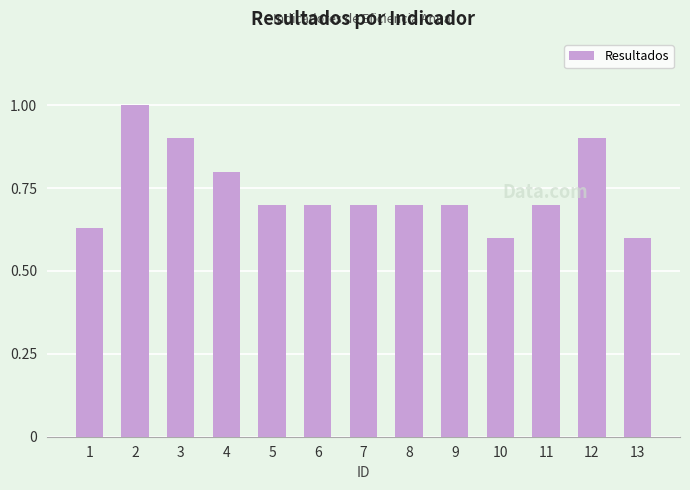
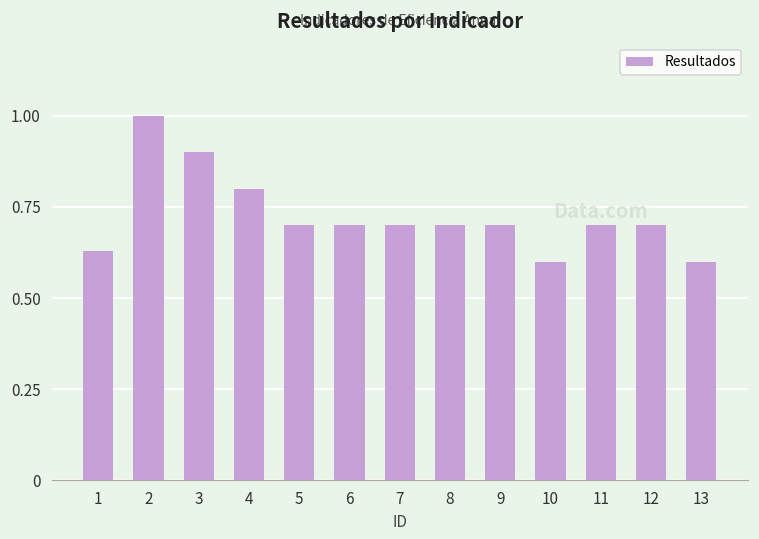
12: 0.9 -> 0.7
